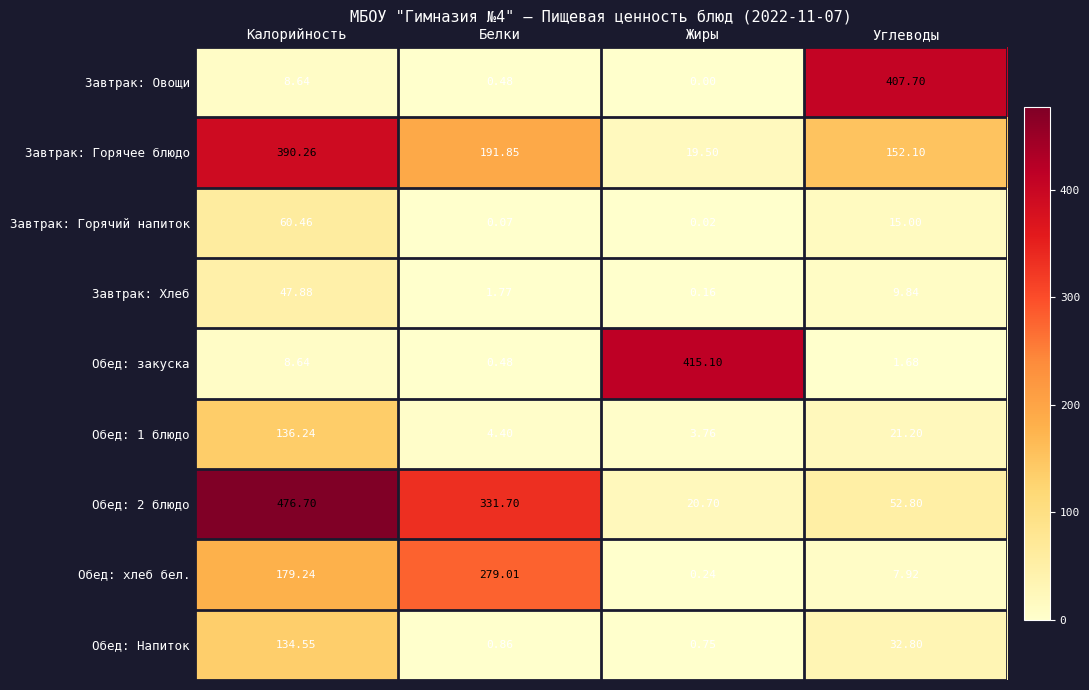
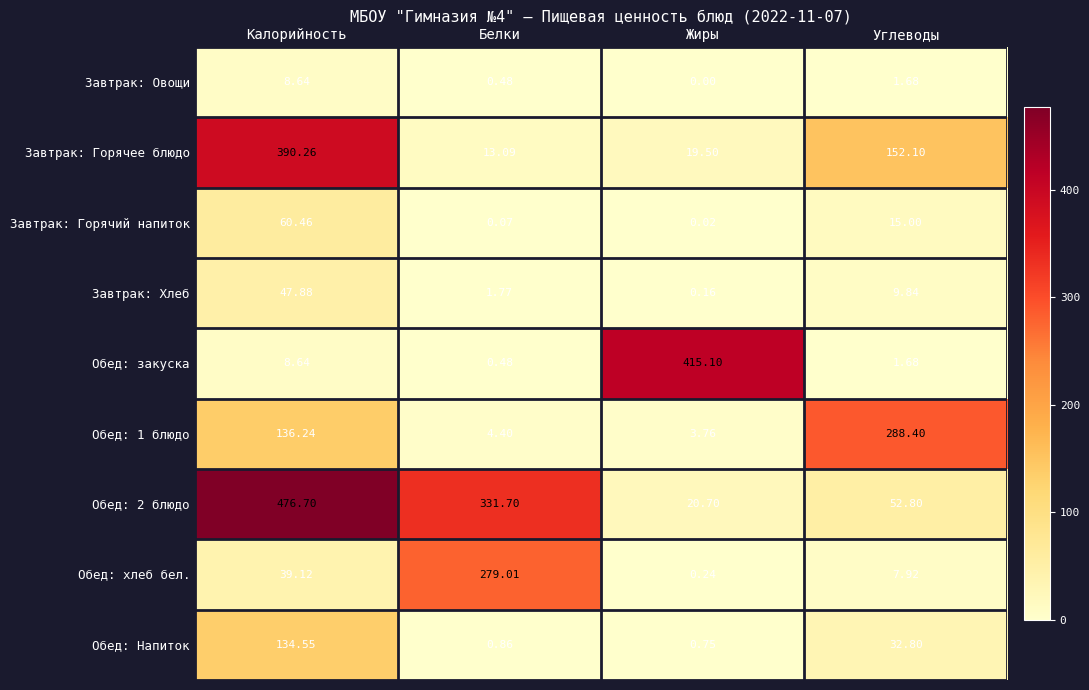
Завтрак: Овощи, Углеводы: 407.70 -> 1.68
Завтрак: Горячее блюдо, Белки: 191.85 -> 13.09
Обед: 1 блюдо, Углеводы: 21.20 -> 288.40
Обед: хлеб бел., Калорийность: 179.24 -> 39.12
